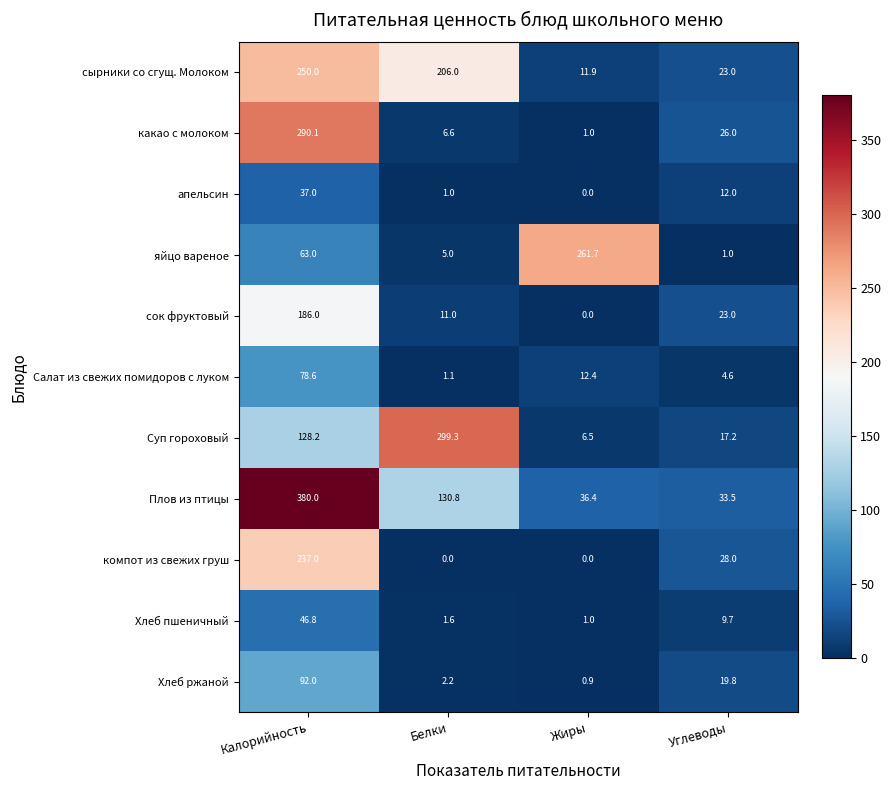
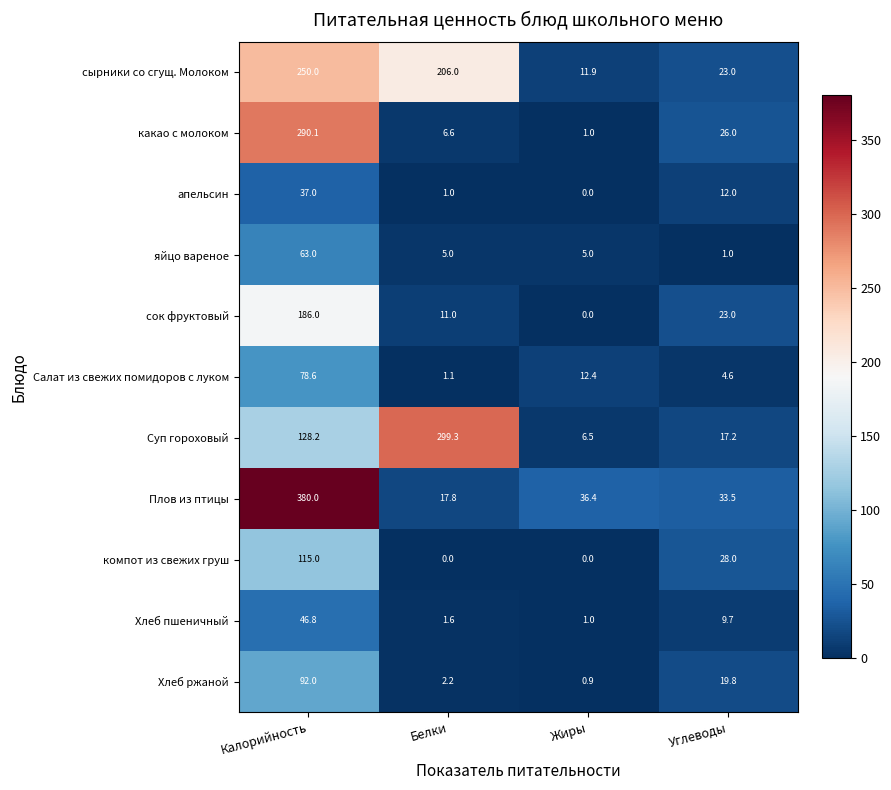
яйцо вареное, Жиры: 261.7 -> 5.0
Плов из птицы, Белки: 130.8 -> 17.8
компот из свежих груш, Калорийность: 237.0 -> 115.0
